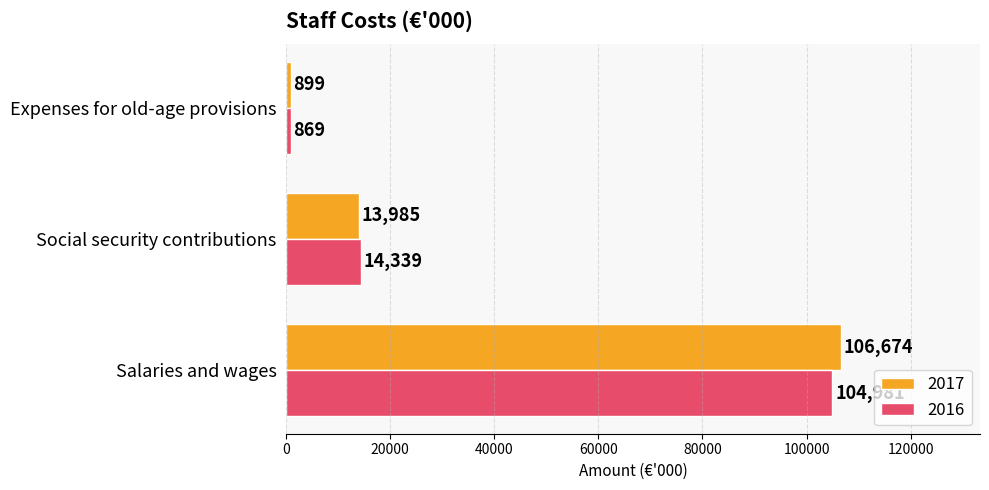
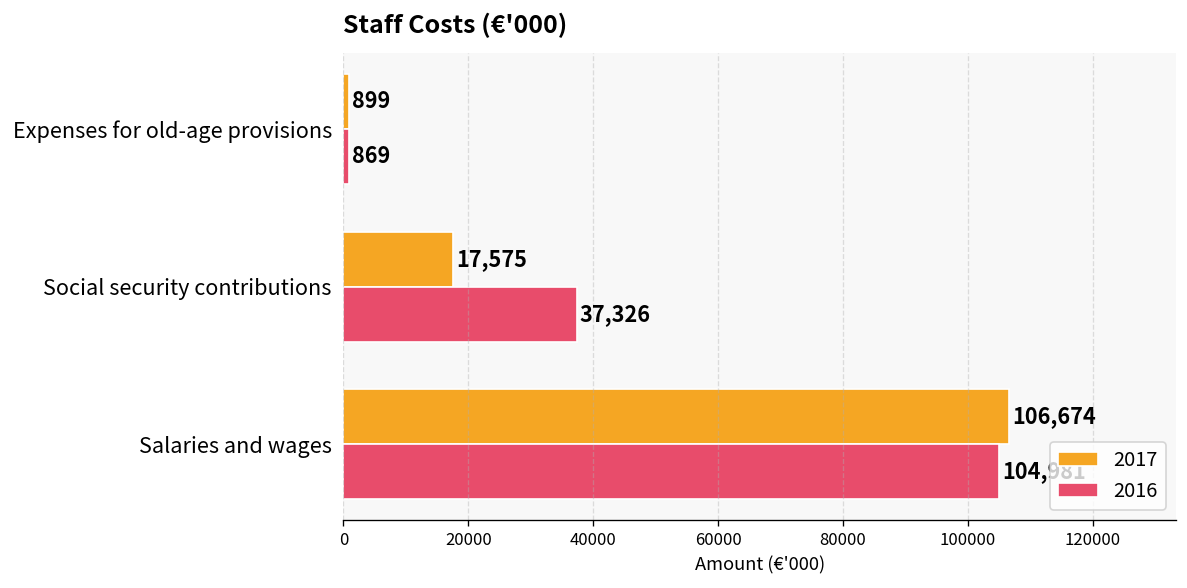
2017, Social security contributions: 13,985 -> 17,575
2016, Social security contributions: 14,339 -> 37,326
